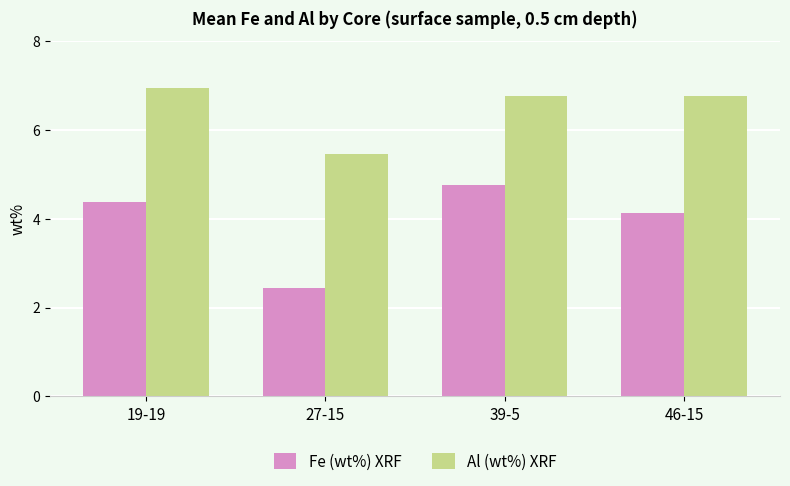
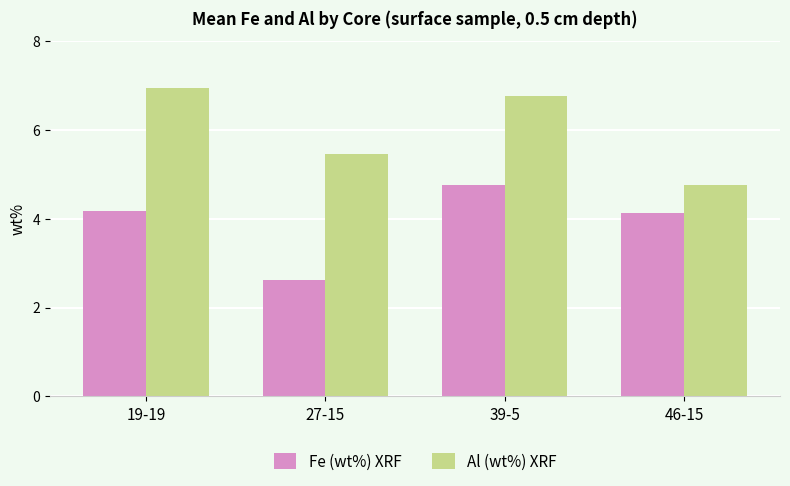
Fe (wt%) XRF, 19-19: 4.4 -> 4.2
Fe (wt%) XRF, 27-15: 2.4 -> 2.6
Al (wt%) XRF, 46-15: 6.8 -> 4.8
